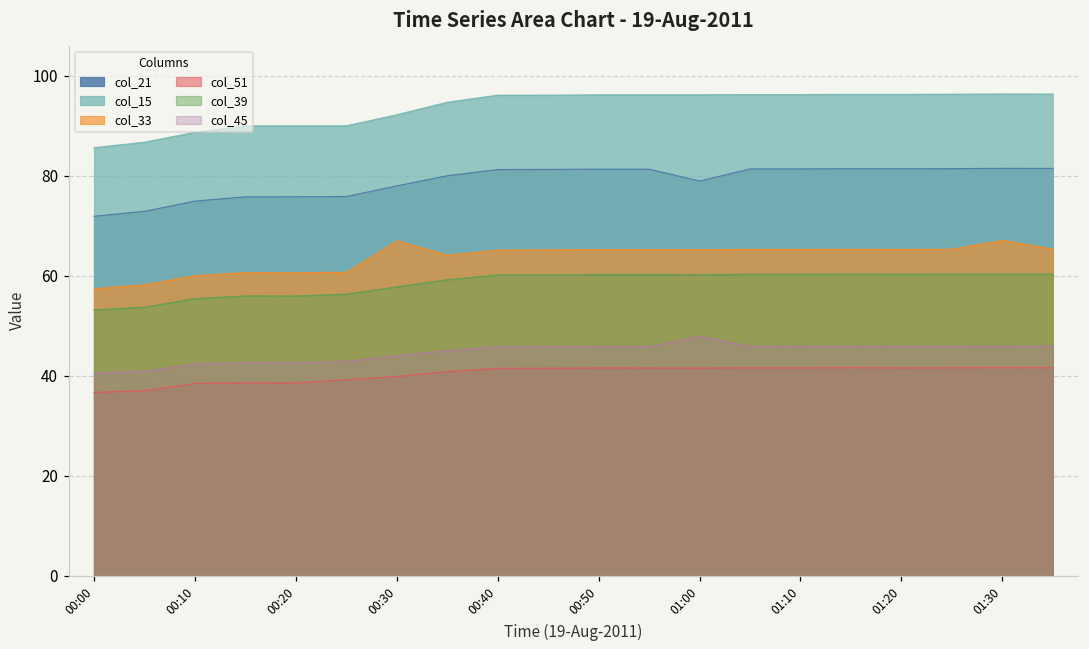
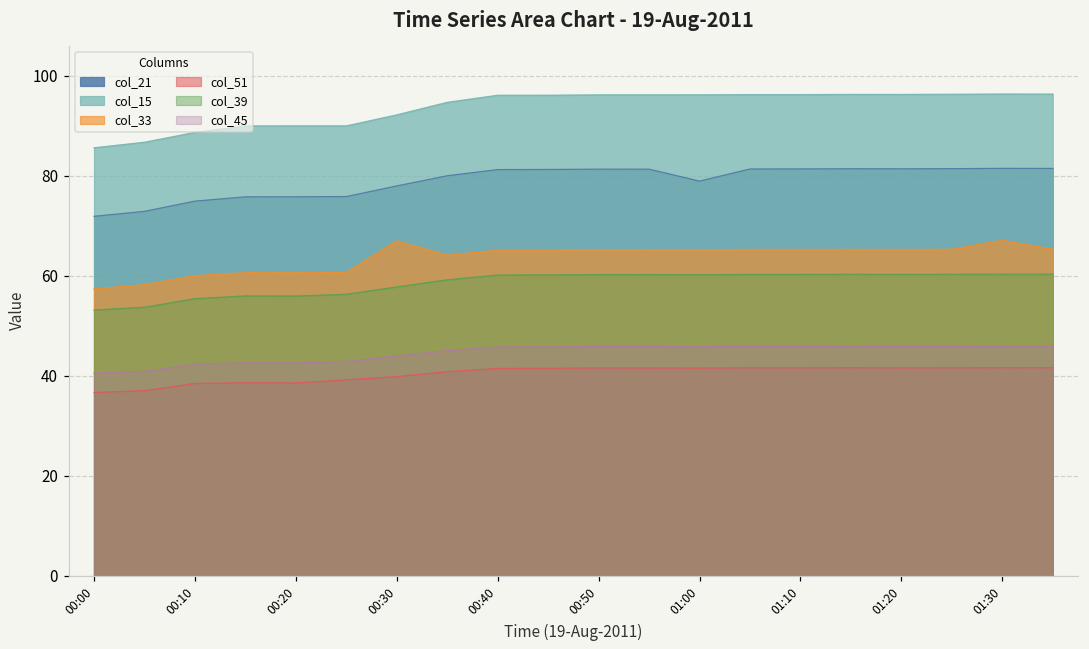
col_45, 01:00: 48 -> 46
